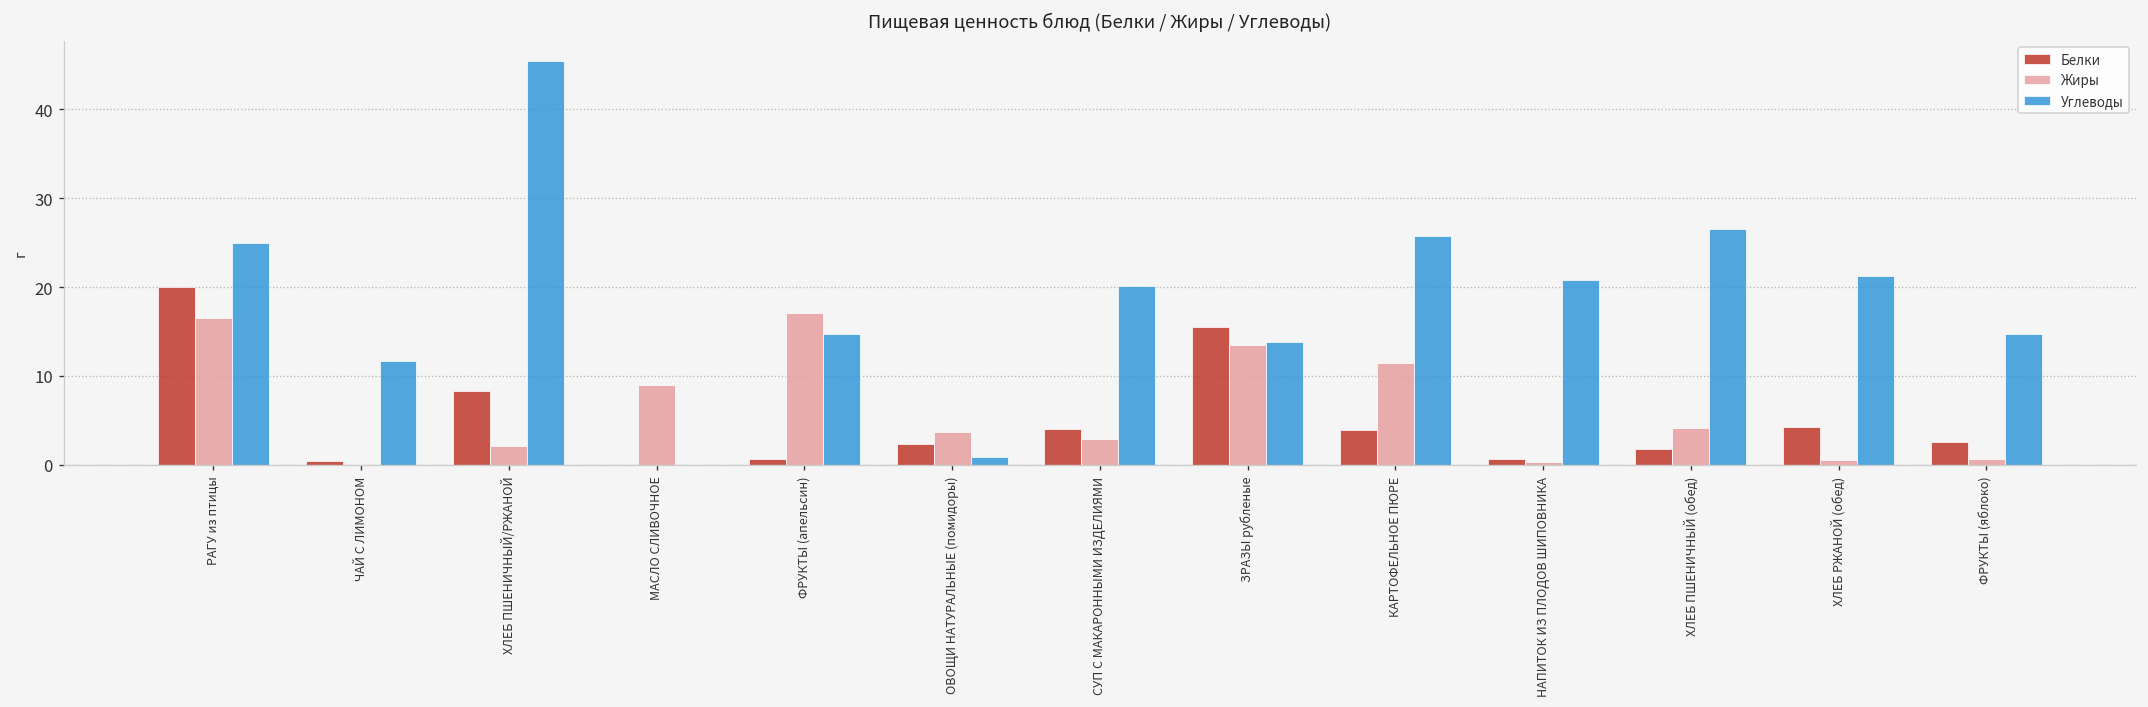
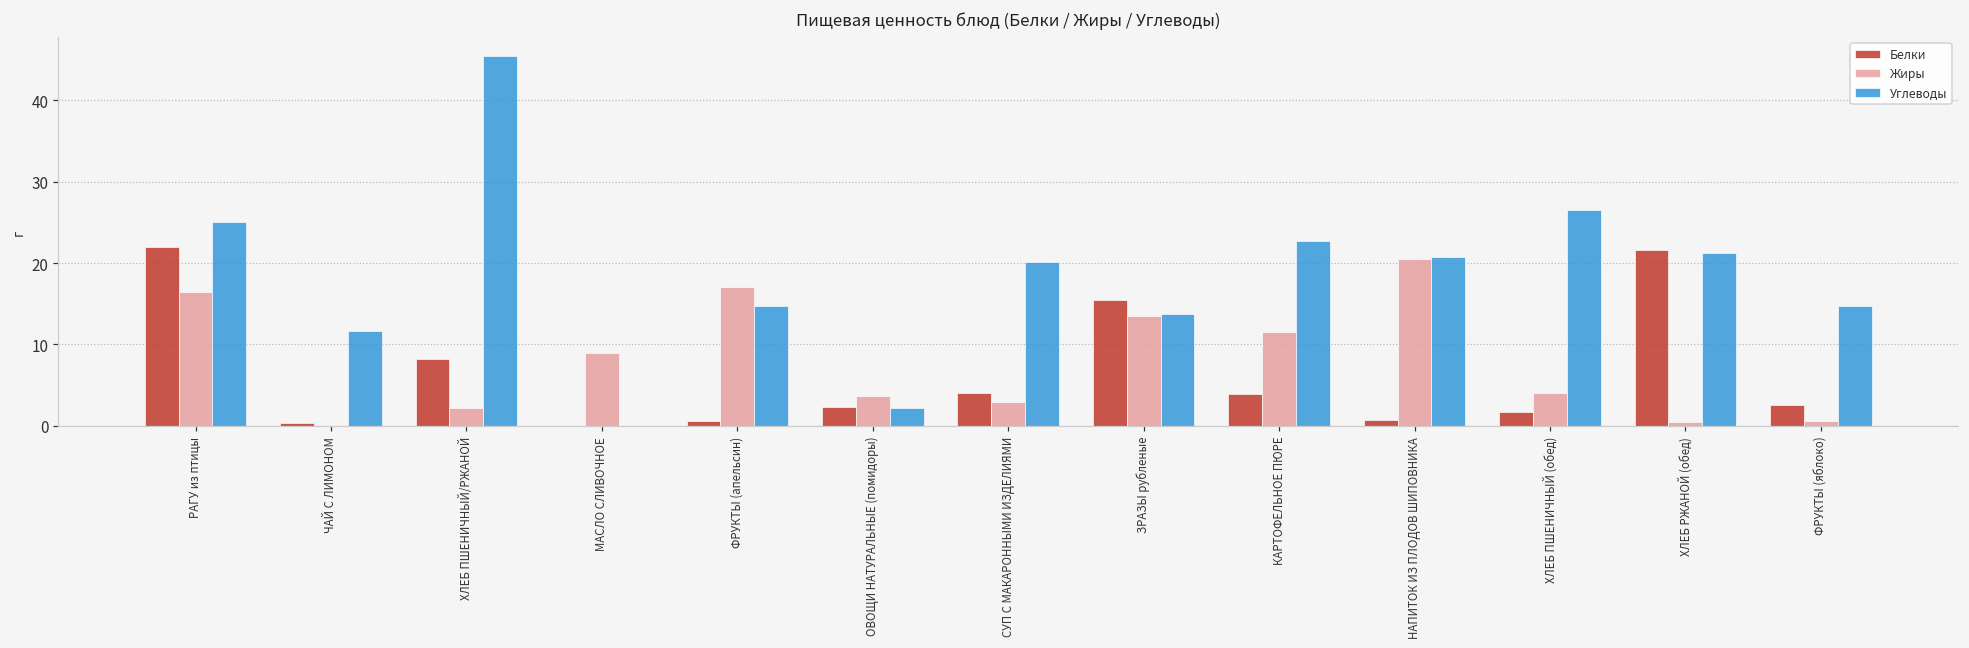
Белки, РАГУ из птицы: 20 -> 22
Углеводы, ОВОЩИ НАТУРАЛЬНЫЕ (помидоры): 1 -> 2
Углеводы, КАРТОФЕЛЬНОЕ ПЮРЕ: 26 -> 23
Жиры, НАПИТОК ИЗ ПЛОДОВ ШИПОВНИКА: 0 -> 20
Белки, ХЛЕБ РЖАНОЙ (обед): 4 -> 22
